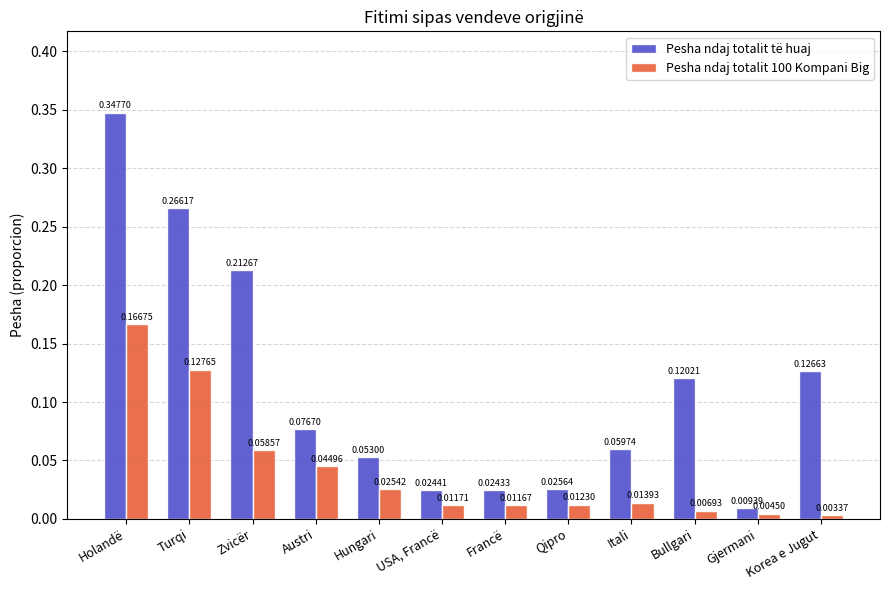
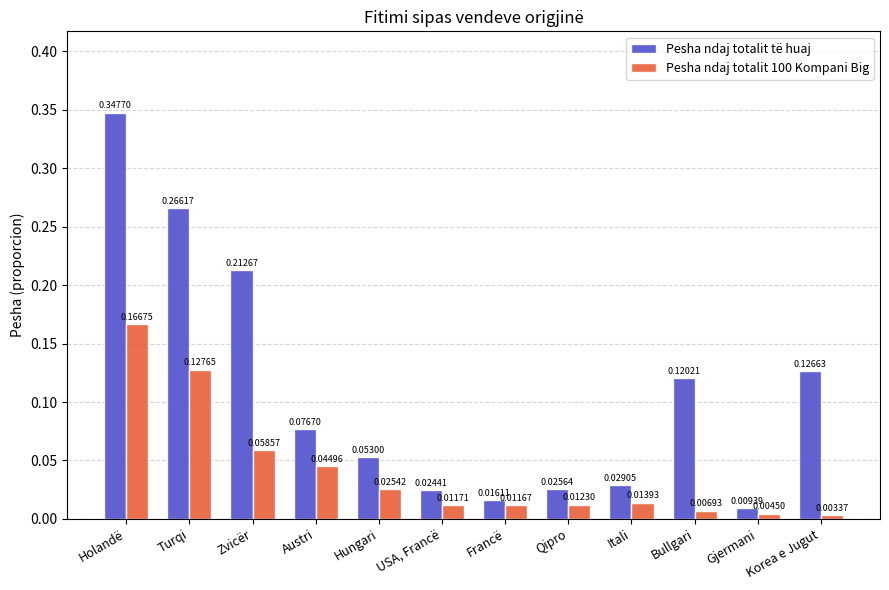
Pesha ndaj totalit të huaj, Francë: 0.02433 -> 0.01611
Pesha ndaj totalit të huaj, Itali: 0.05974 -> 0.02905
